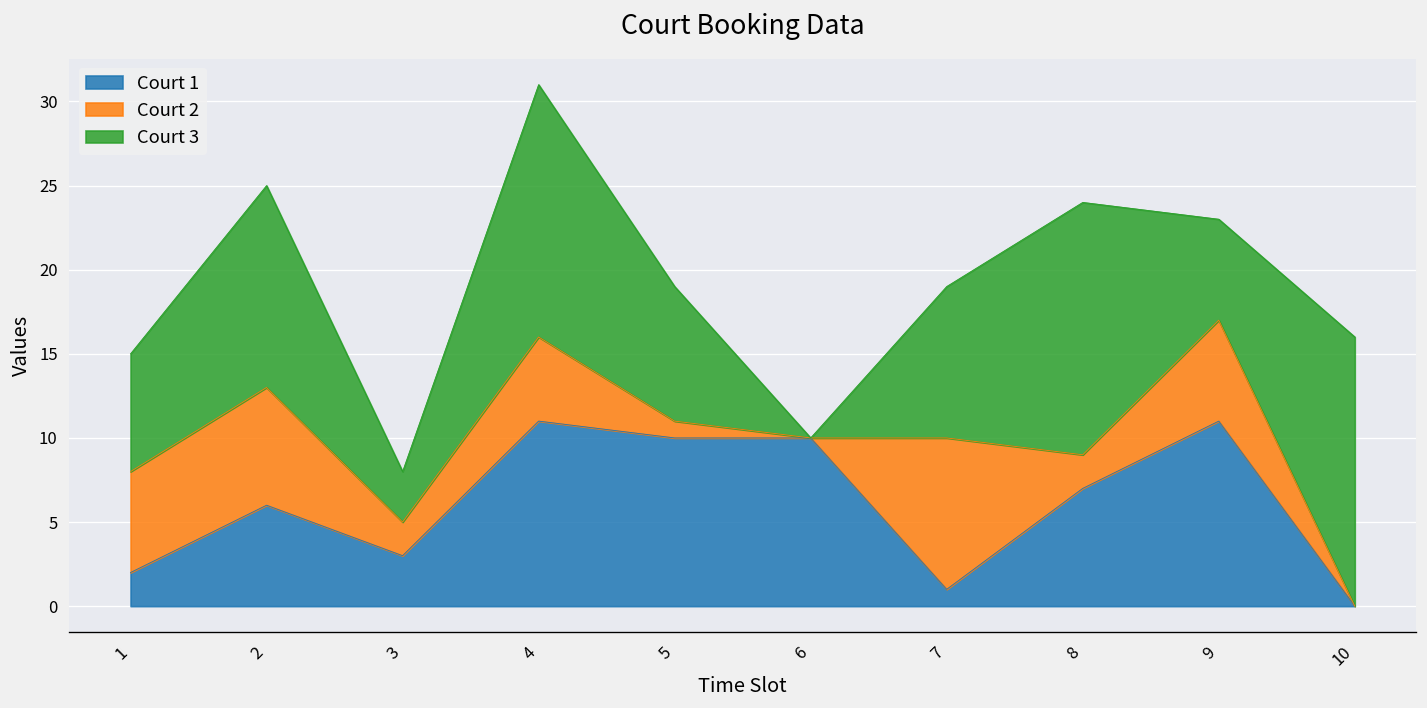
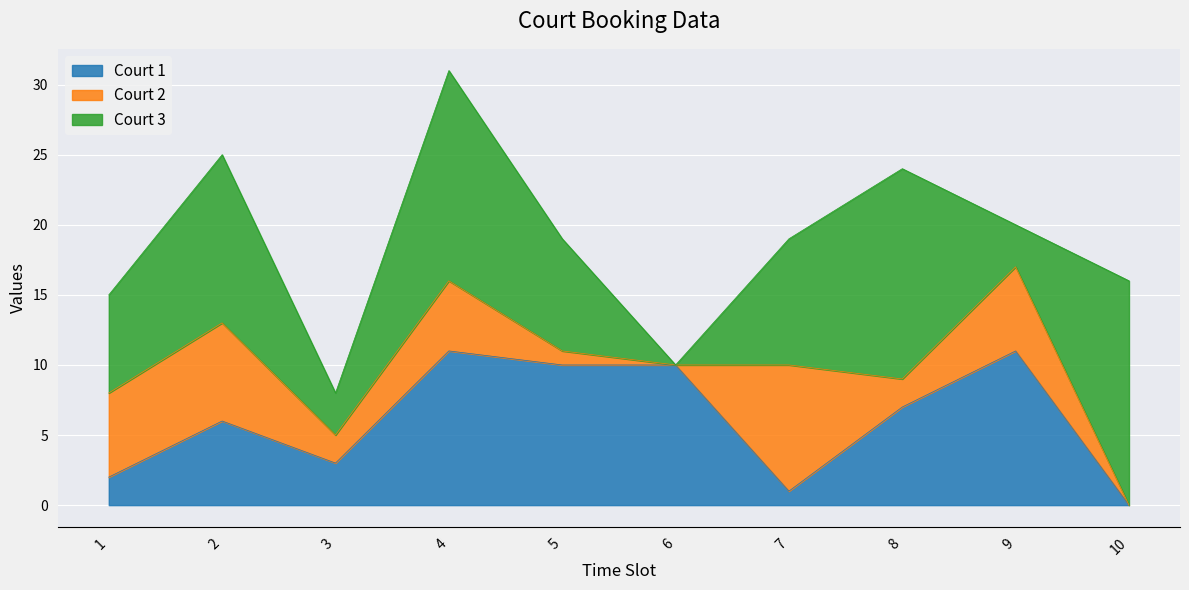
Court 3, 9: 6 -> 3
